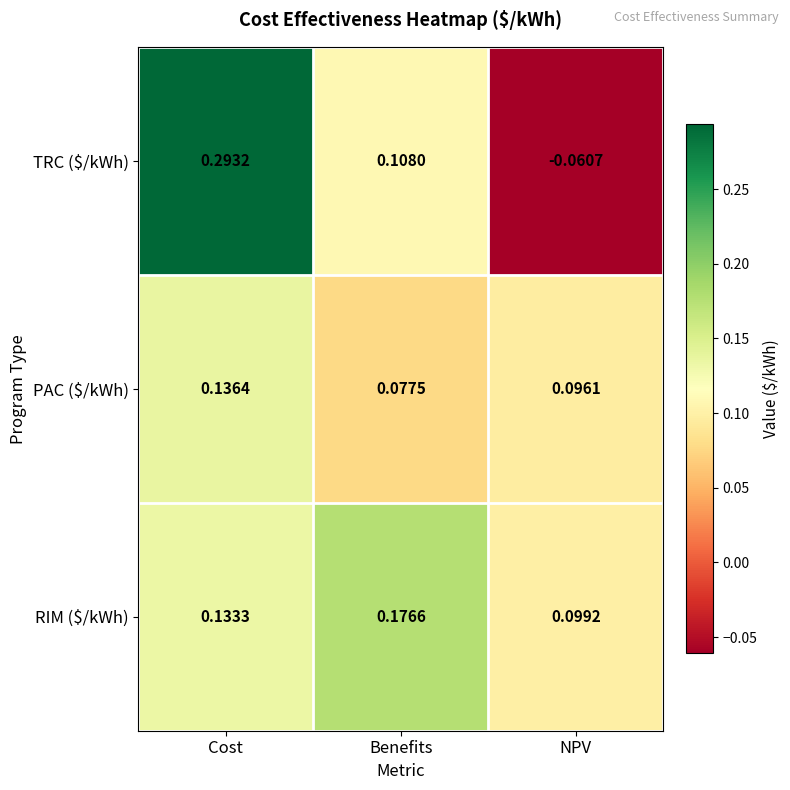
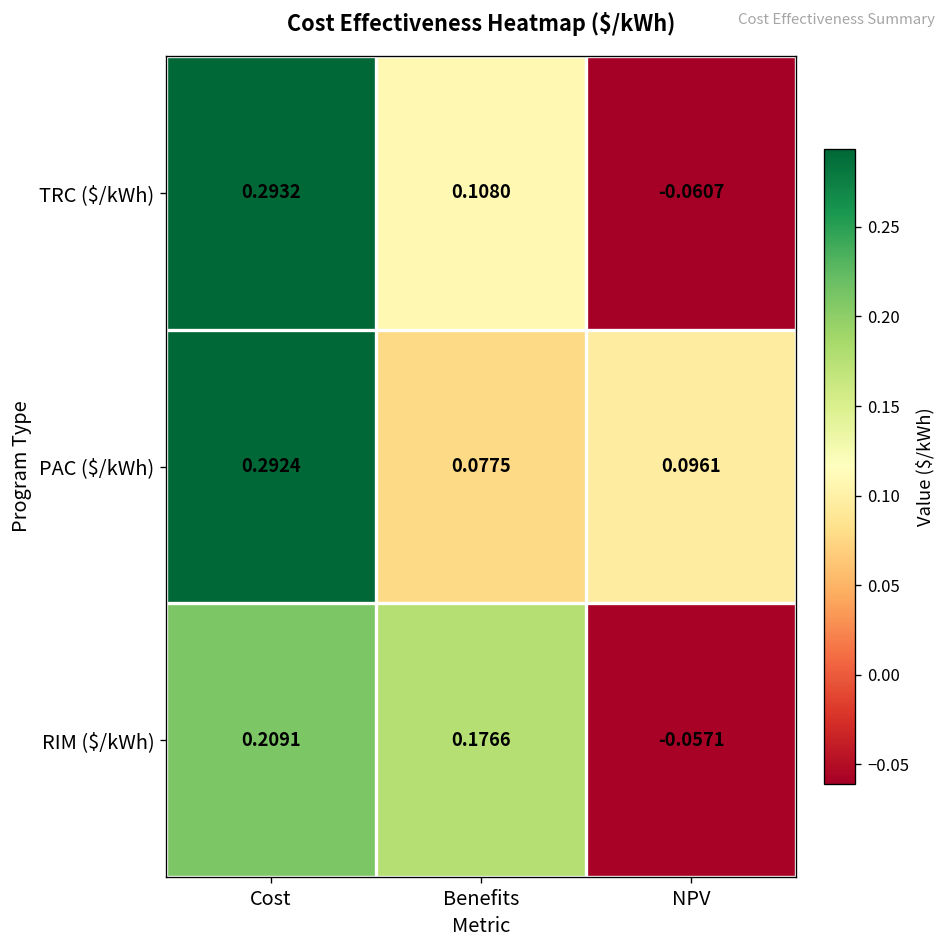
PAC ($/kWh), Cost: 0.1364 -> 0.2924
RIM ($/kWh), Cost: 0.1333 -> 0.2091
RIM ($/kWh), NPV: 0.0992 -> -0.0571
